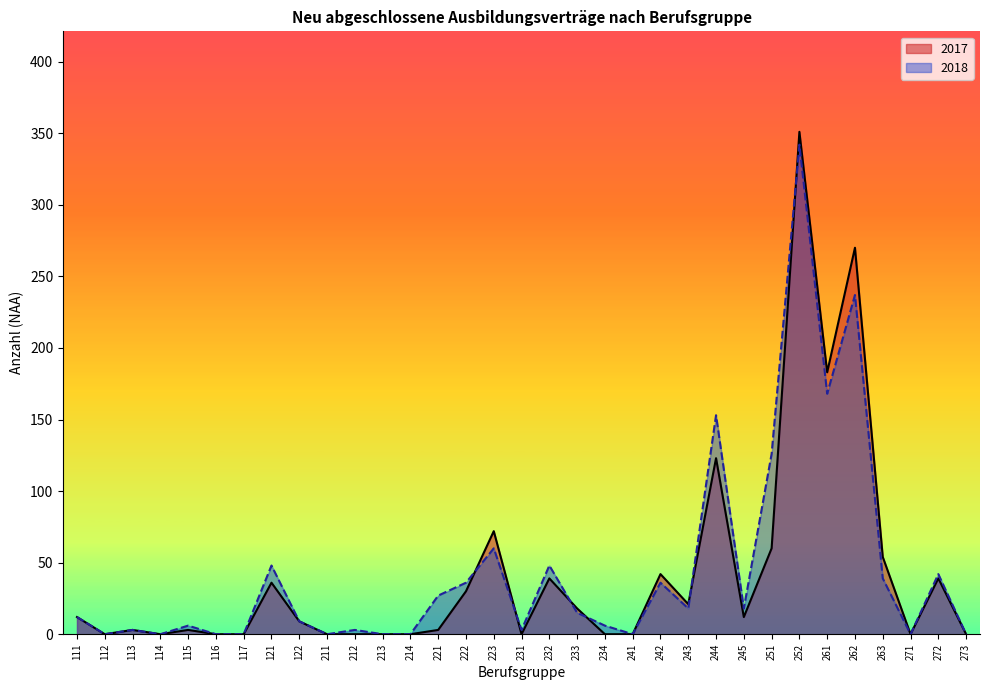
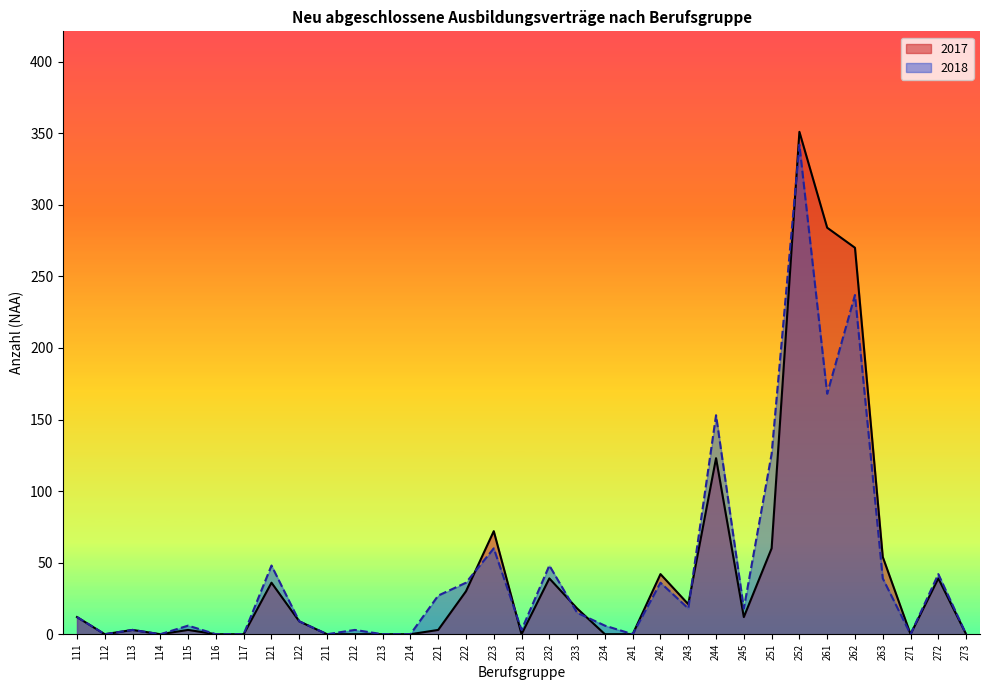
2017, 261: 183 -> 284
